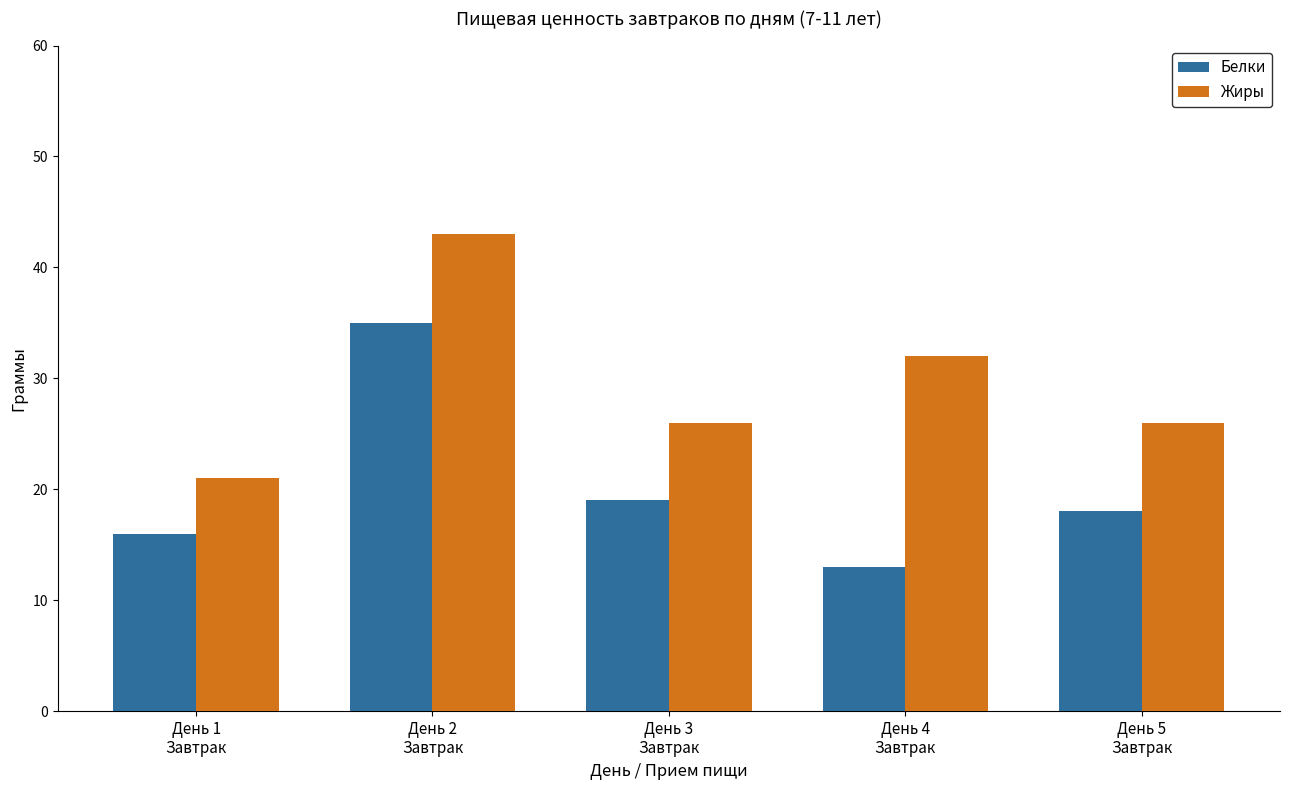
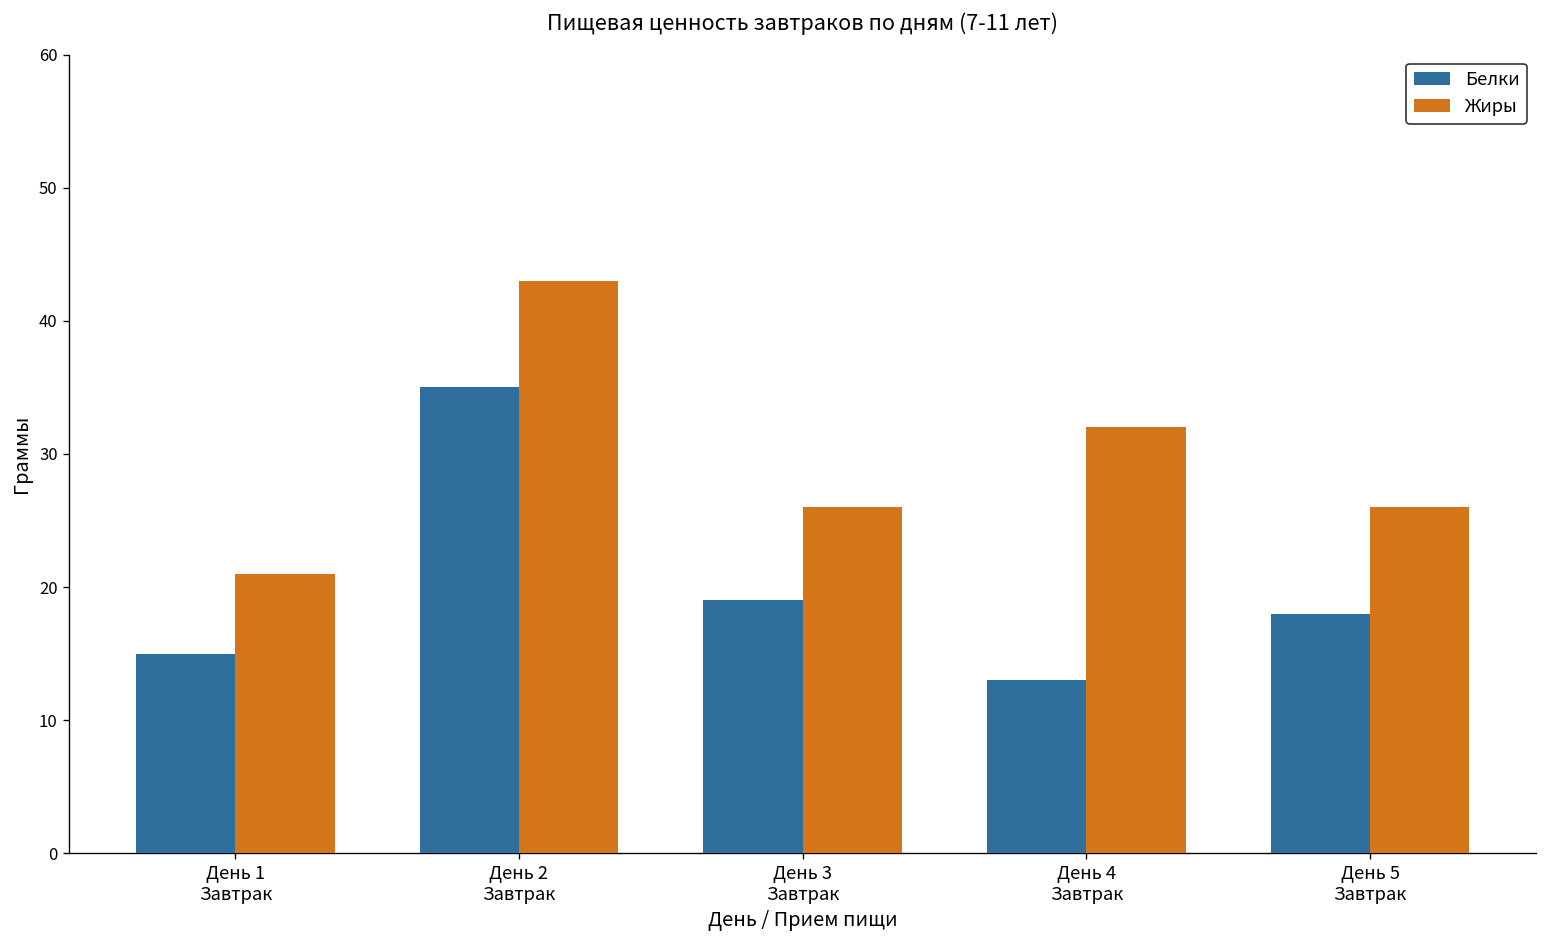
Белки, День 1 Завтрак: 16 -> 15
